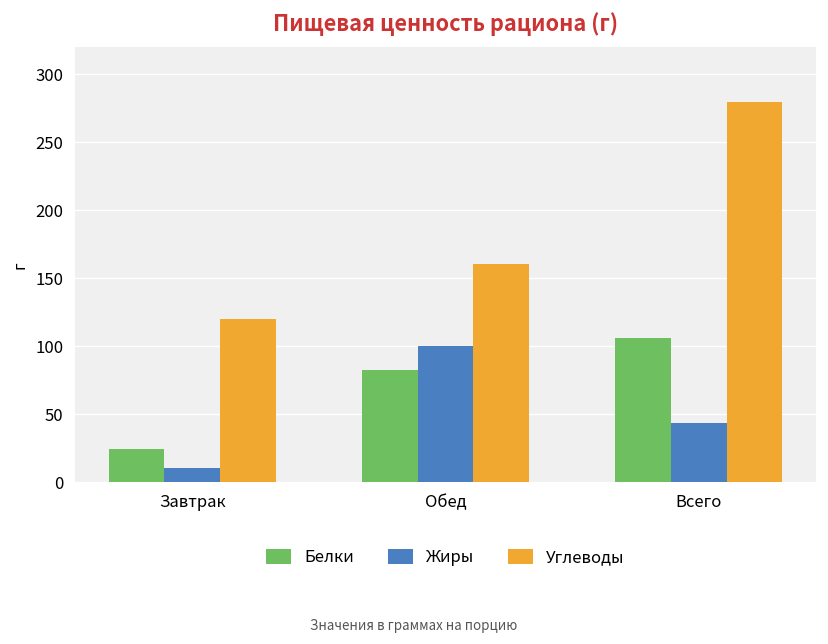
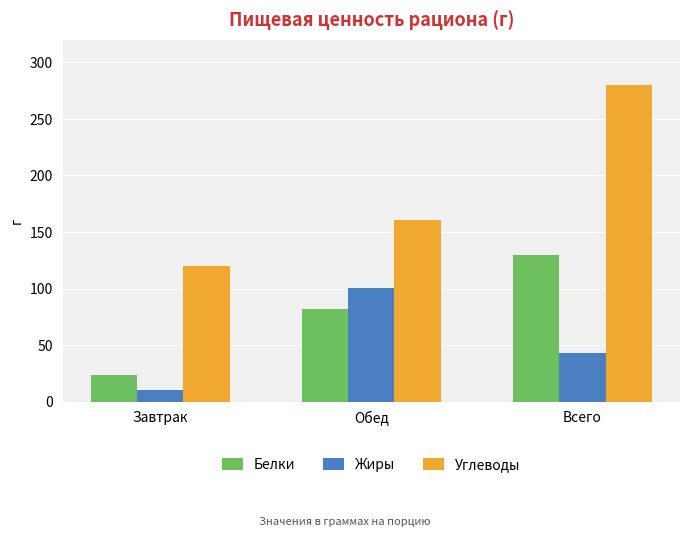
Белки, Всего: 106 -> 130
